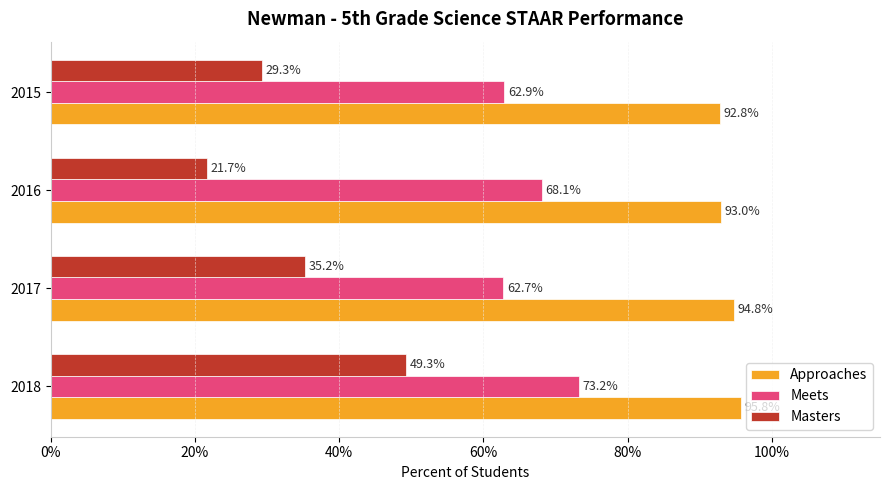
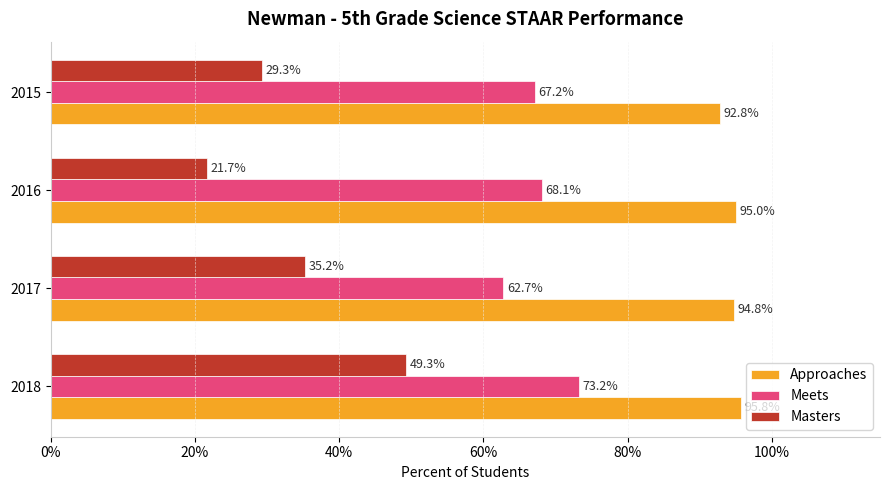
Meets, 2015: 62.9% -> 67.2%
Approaches, 2016: 93.0% -> 95.0%
